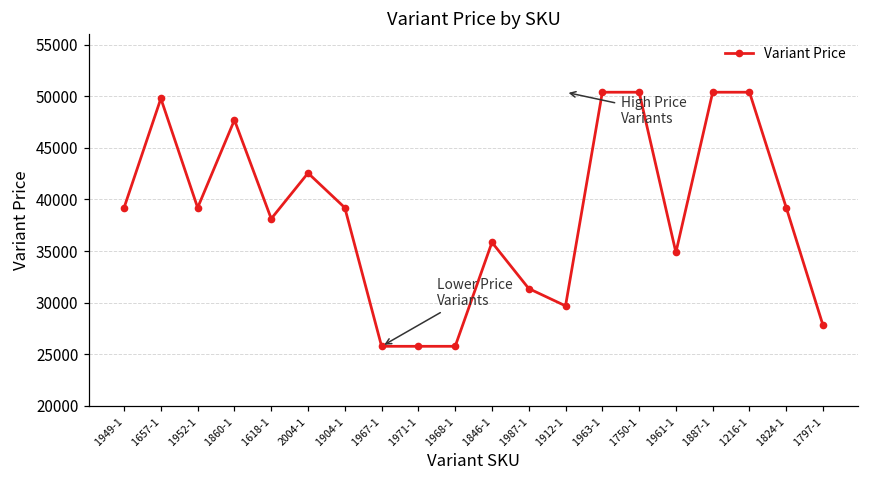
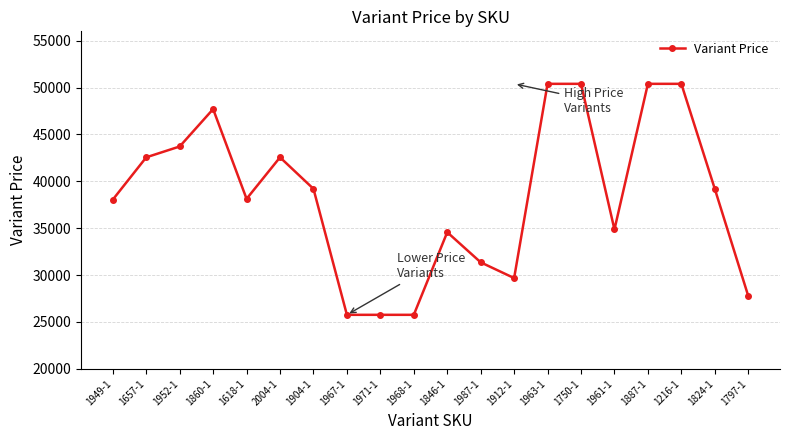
1949-1: 39000 -> 38000
1657-1: 50000 -> 43000
1952-1: 39000 -> 44000
1846-1: 36000 -> 35000
